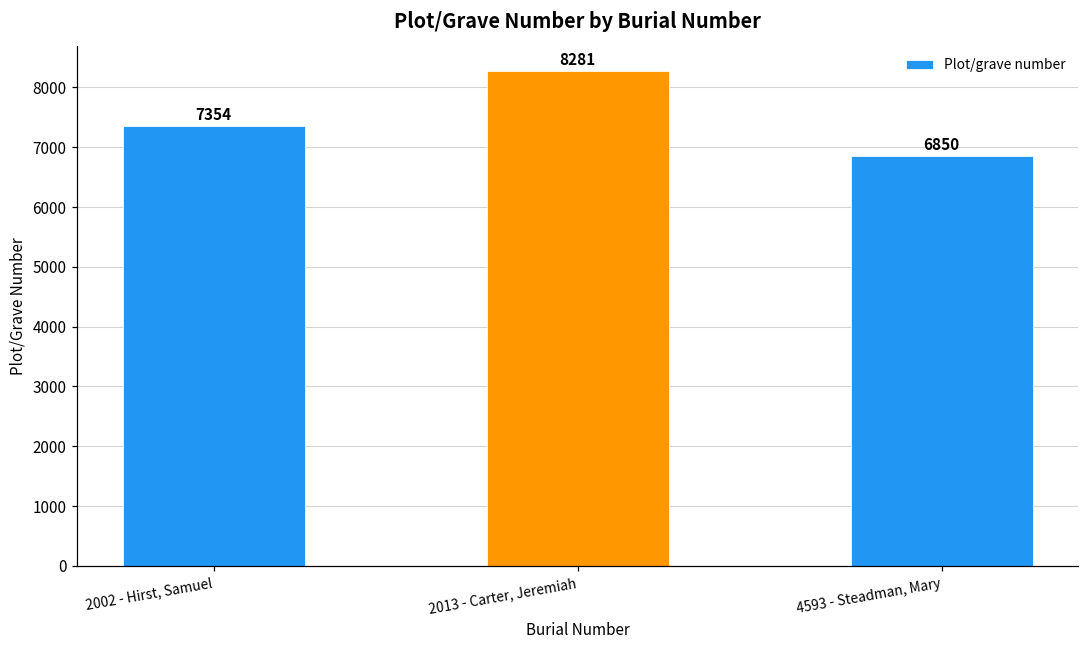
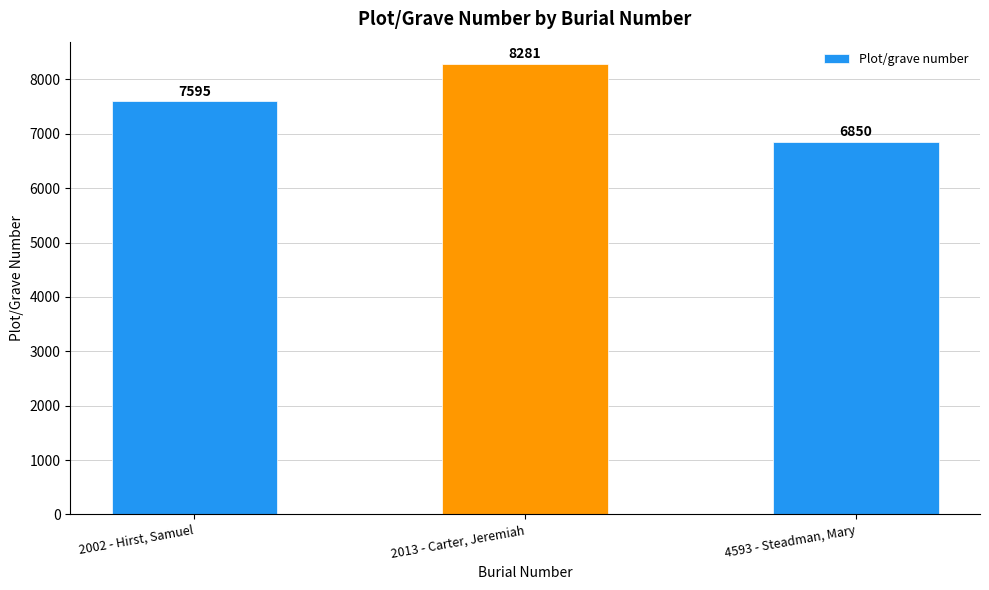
2002 - Hirst, Samuel: 7354 -> 7595
